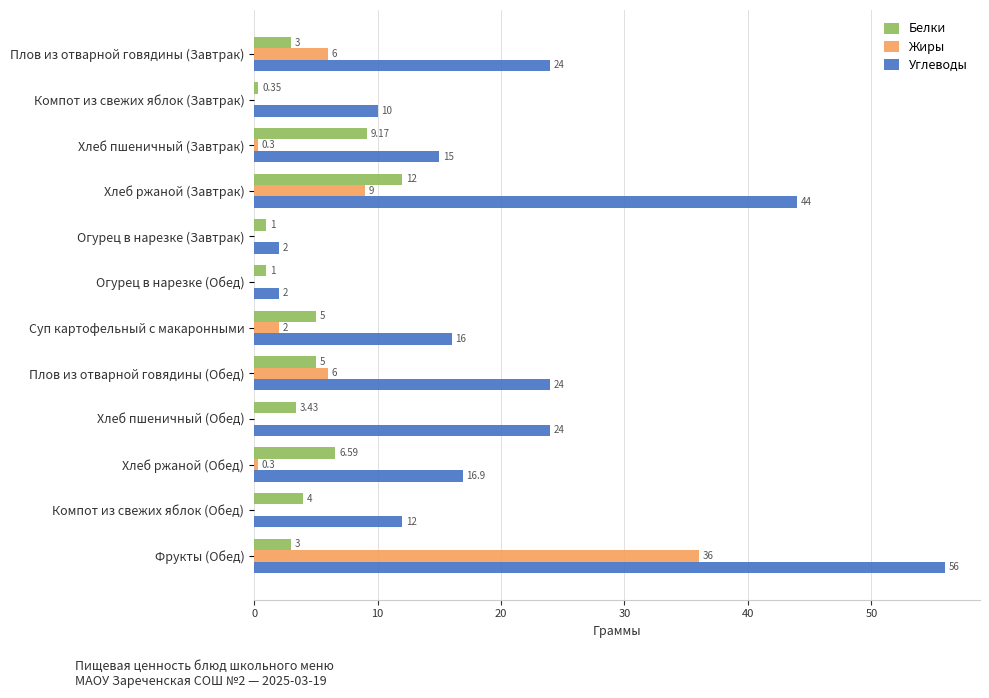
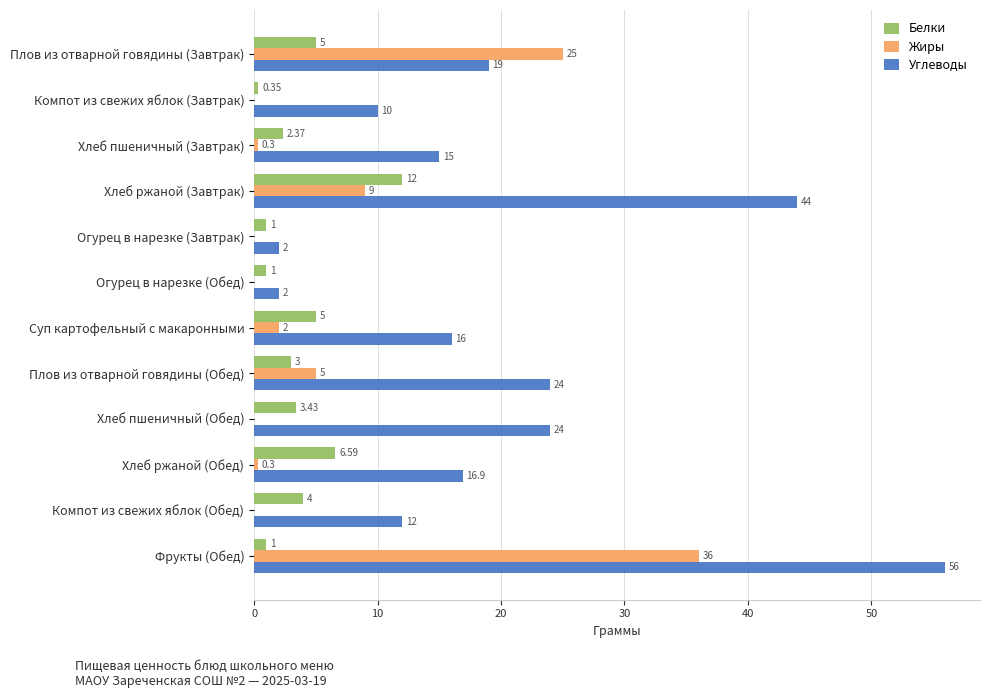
Белки, Плов из отварной говядины (Завтрак): 3 -> 5
Жиры, Плов из отварной говядины (Завтрак): 6 -> 25
Углеводы, Плов из отварной говядины (Завтрак): 24 -> 19
Белки, Хлеб пшеничный (Завтрак): 9.17 -> 2.37
Белки, Плов из отварной говядины (Обед): 5 -> 3
Жиры, Плов из отварной говядины (Обед): 6 -> 5
Белки, Фрукты (Обед): 3 -> 1
